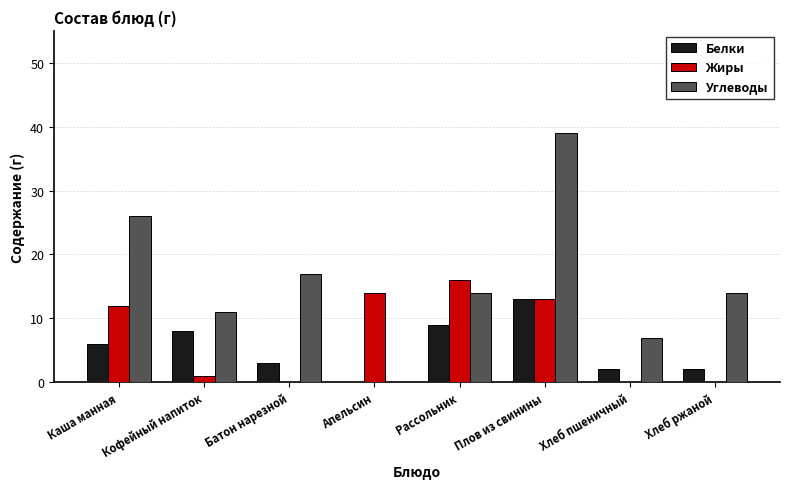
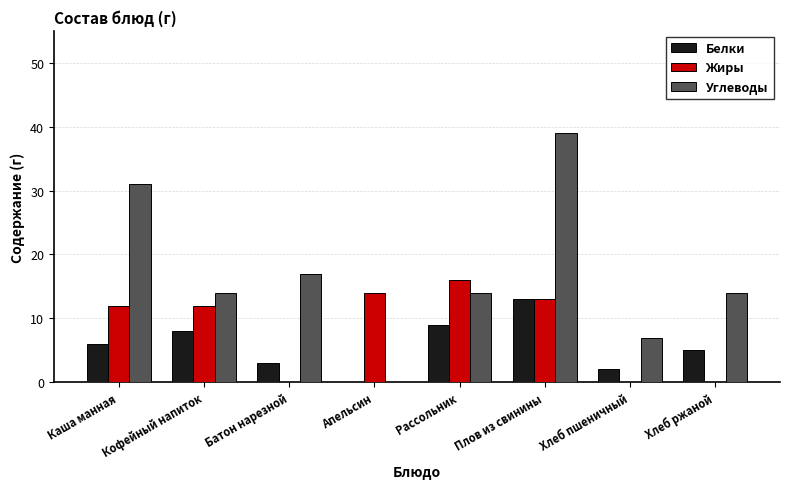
Углеводы, Каша манная: 26 -> 31
Жиры, Кофейный напиток: 1 -> 12
Углеводы, Кофейный напиток: 11 -> 14
Белки, Хлеб ржаной: 2 -> 5
